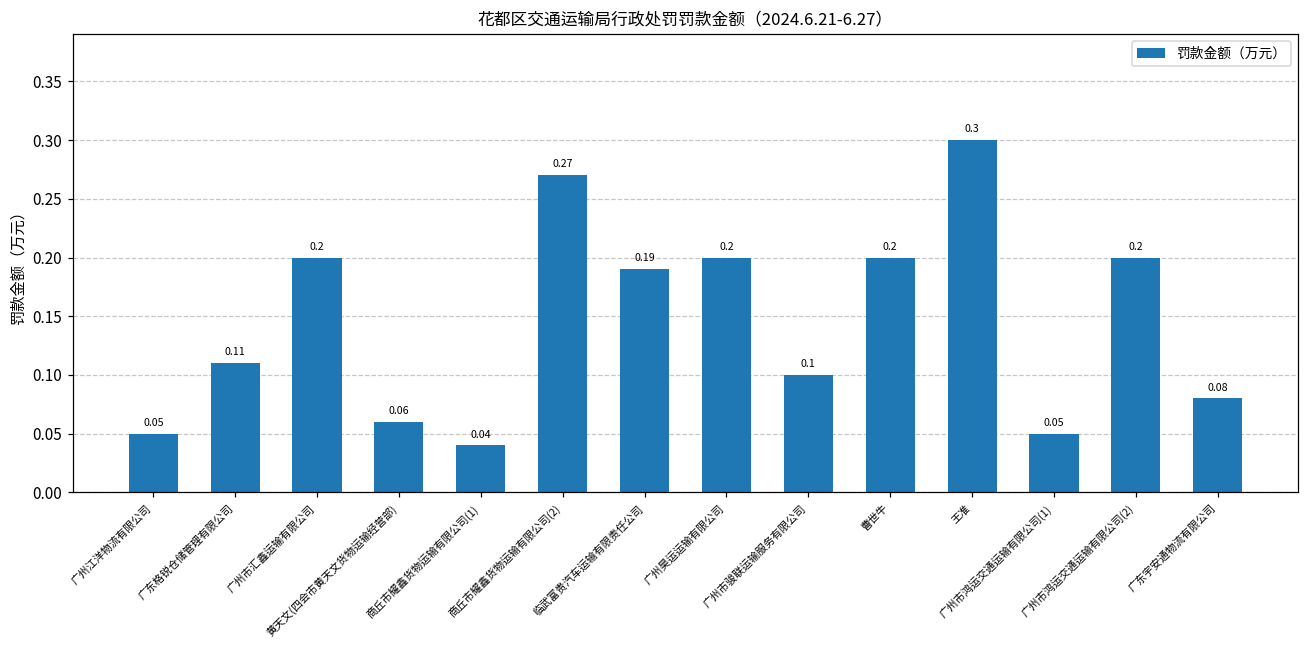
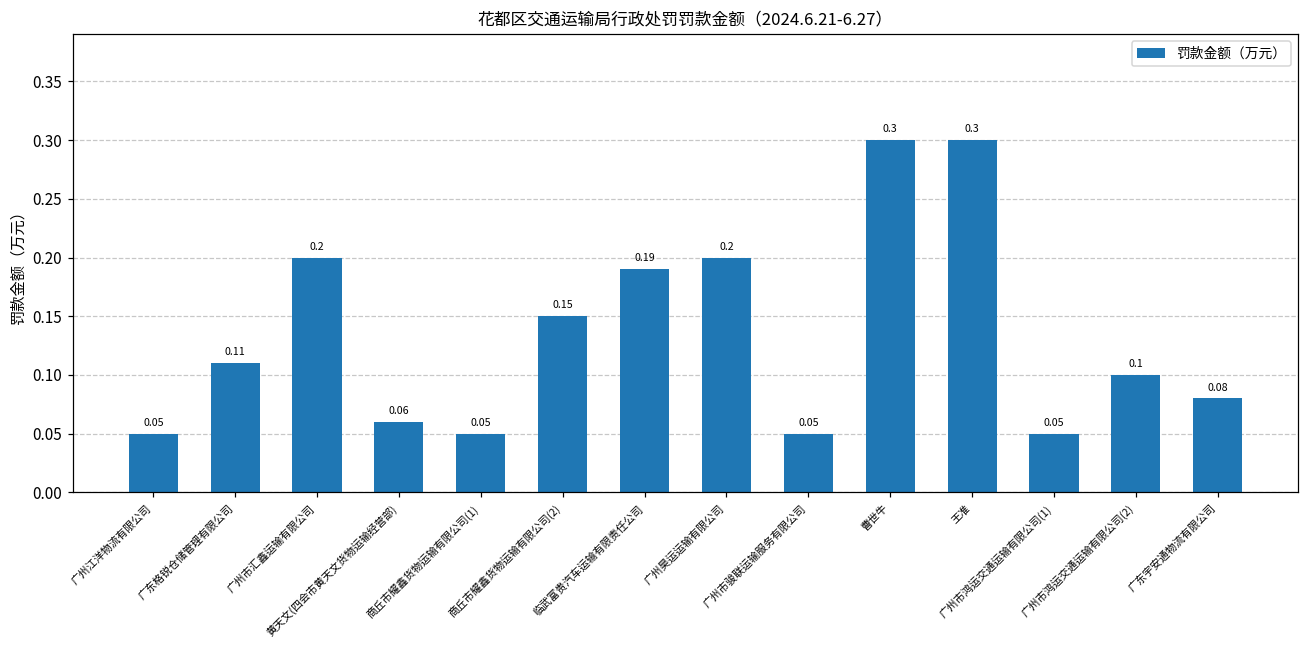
商丘市耀鑫货物运输有限公司(1): 0.04 -> 0.05
商丘市耀鑫货物运输有限公司(2): 0.27 -> 0.15
广州市骏联运输服务有限公司: 0.1 -> 0.05
曹世牛: 0.2 -> 0.3
广州市鸿运交通运输有限公司(2): 0.2 -> 0.1
